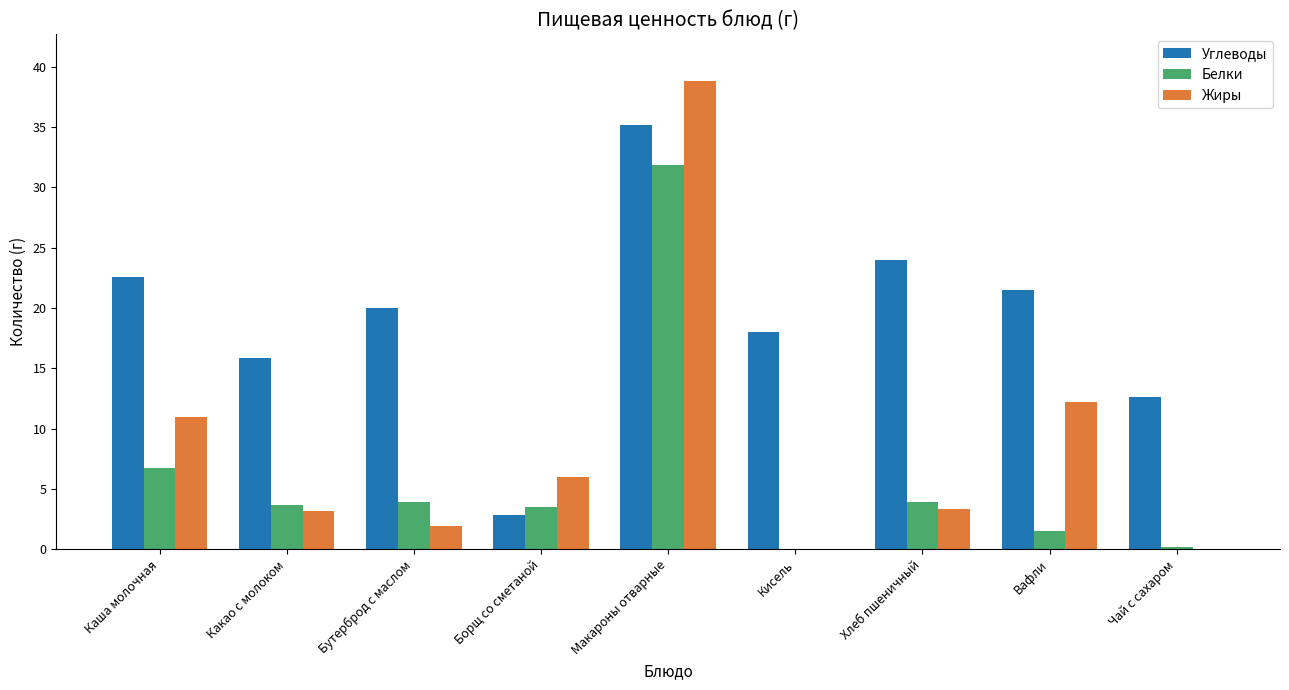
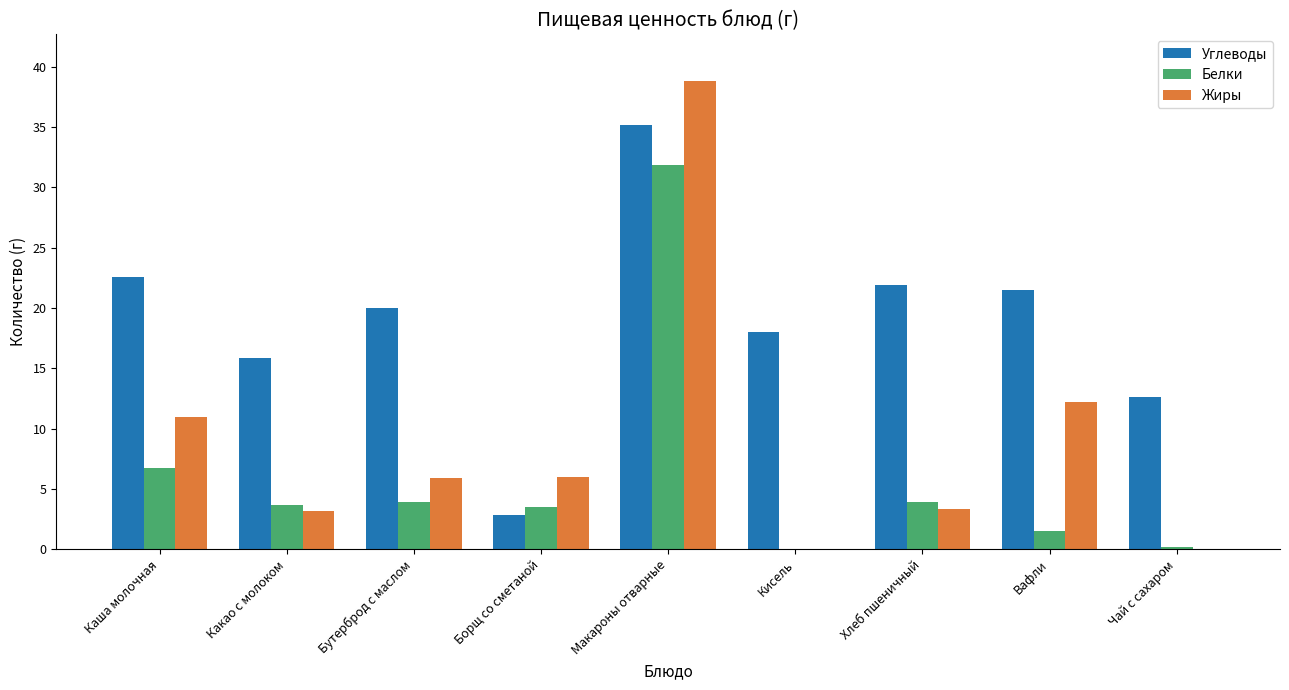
Жиры, Бутерброд с маслом: 1.9 -> 5.9
Углеводы, Хлеб пшеничный: 24.0 -> 21.9
